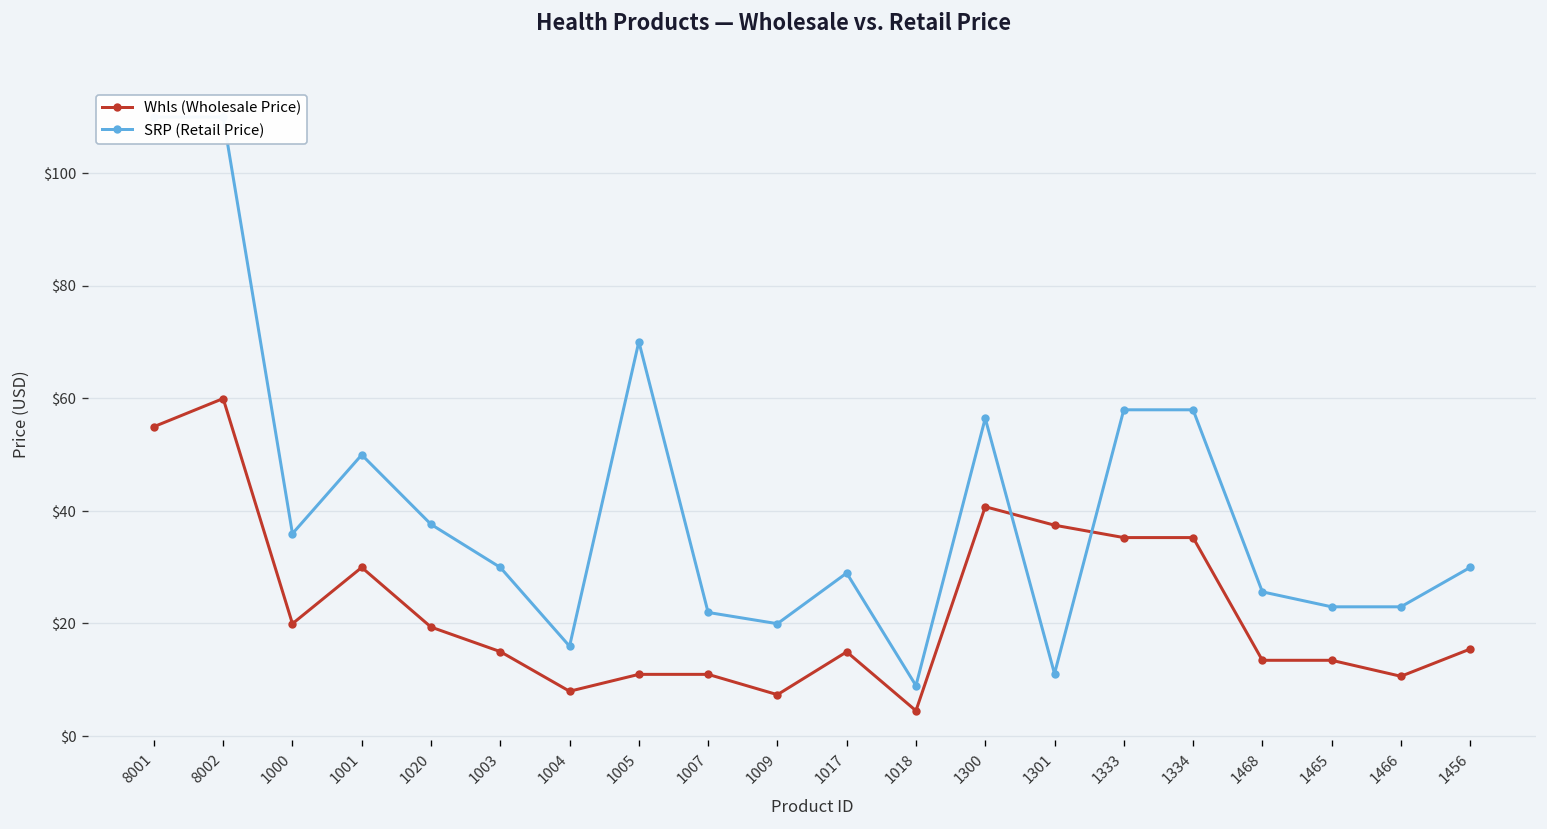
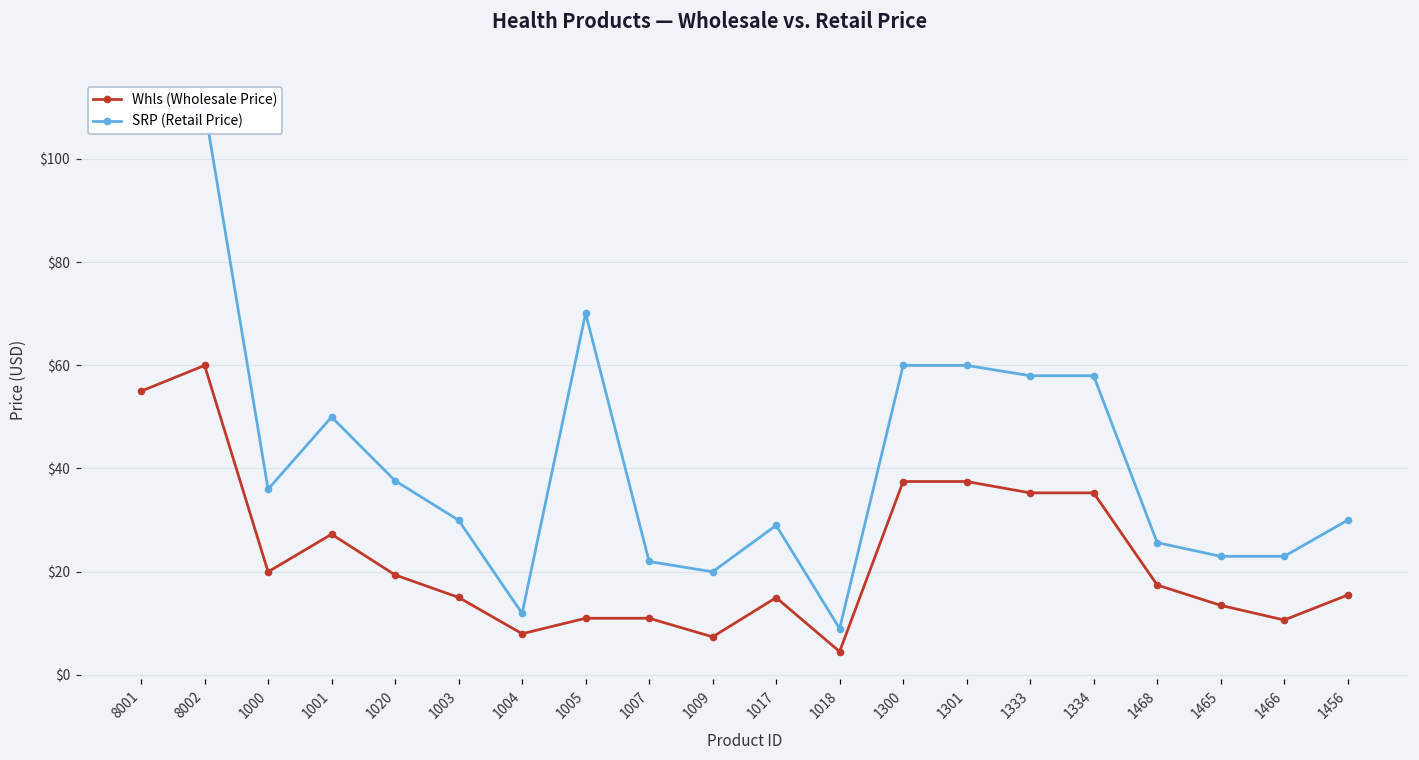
Whls (Wholesale Price), 1001: $30 -> $27
SRP (Retail Price), 1004: $16 -> $12
Whls (Wholesale Price), 1300: $41 -> $37
SRP (Retail Price), 1300: $56 -> $60
SRP (Retail Price), 1301: $11 -> $60
Whls (Wholesale Price), 1468: $13 -> $17
